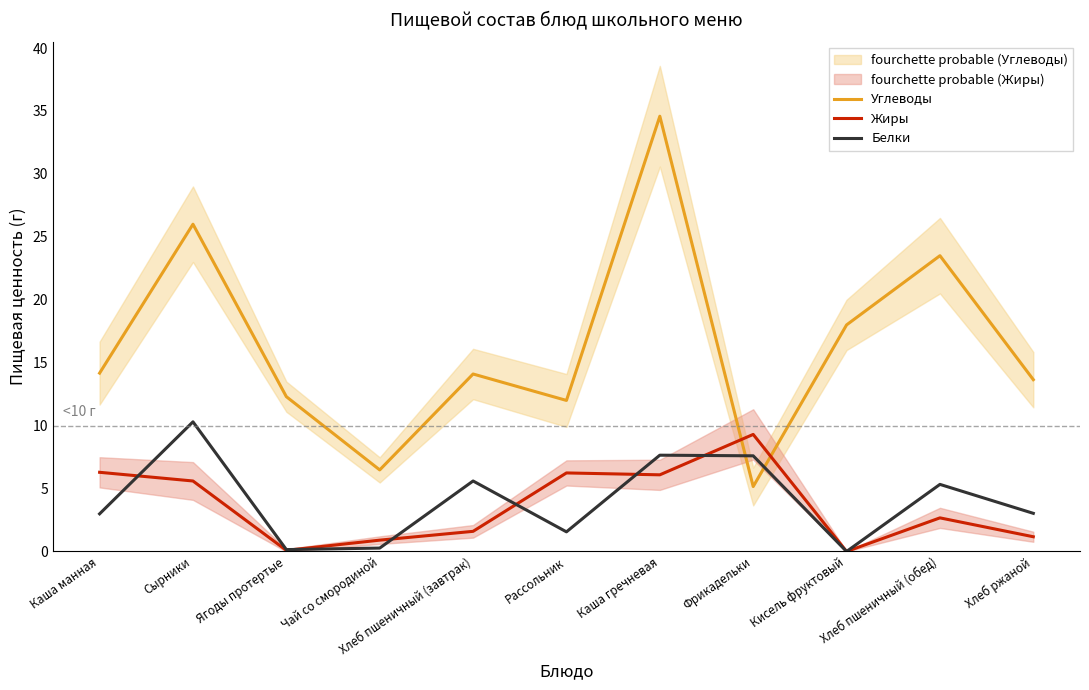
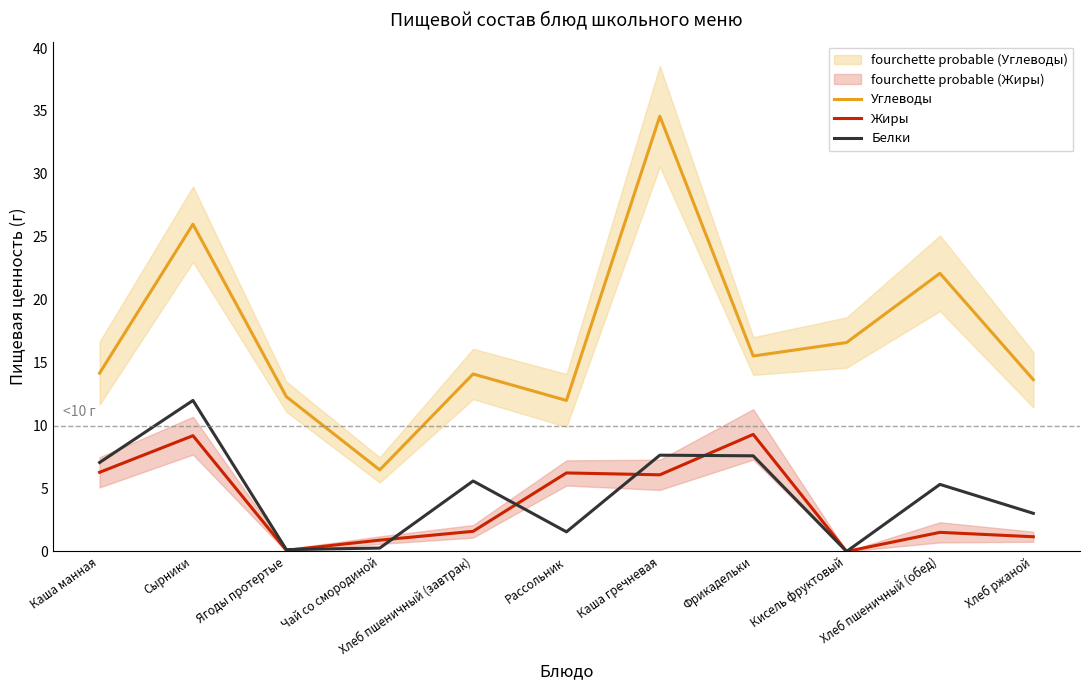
Белки, Каша манная: 3.0 -> 7.1
Жиры, Сырники: 5.6 -> 9.2
Белки, Сырники: 10.3 -> 12.0
Углеводы, Фрикадельки: 5.2 -> 15.5
Углеводы, Кисель фруктовый: 18.0 -> 16.6
Углеводы, Хлеб пшеничный (обед): 23.5 -> 22.1
Жиры, Хлеб пшеничный (обед): 2.7 -> 1.5
